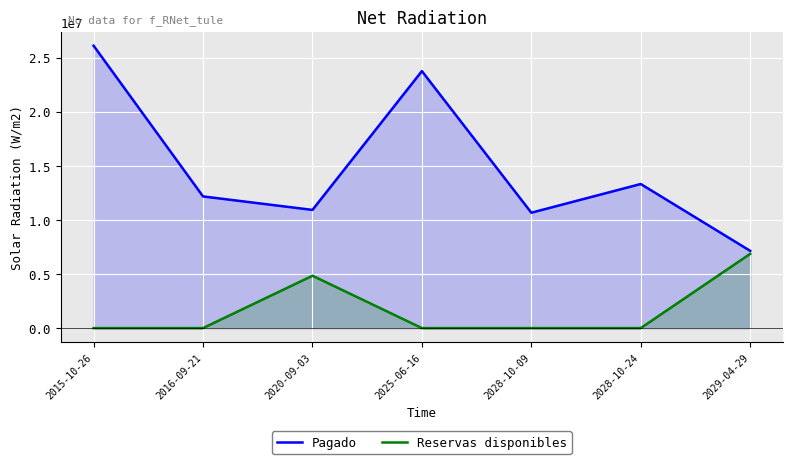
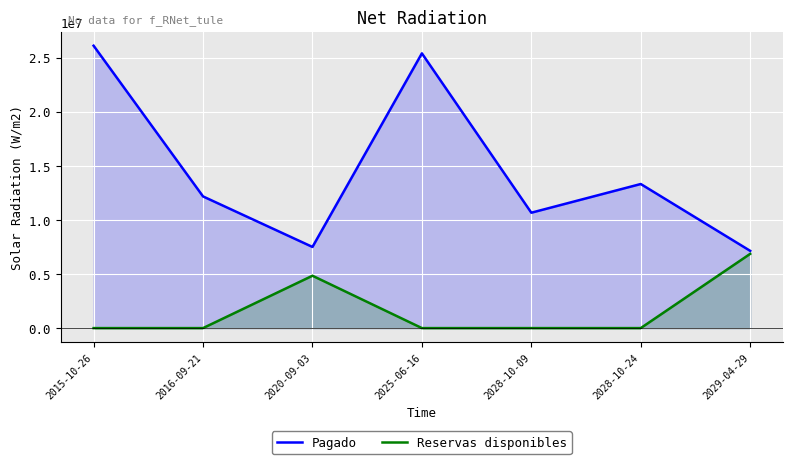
Pagado, 2020-09-03: 10900000 -> 7500000
Pagado, 2025-06-16: 23700000 -> 25400000
